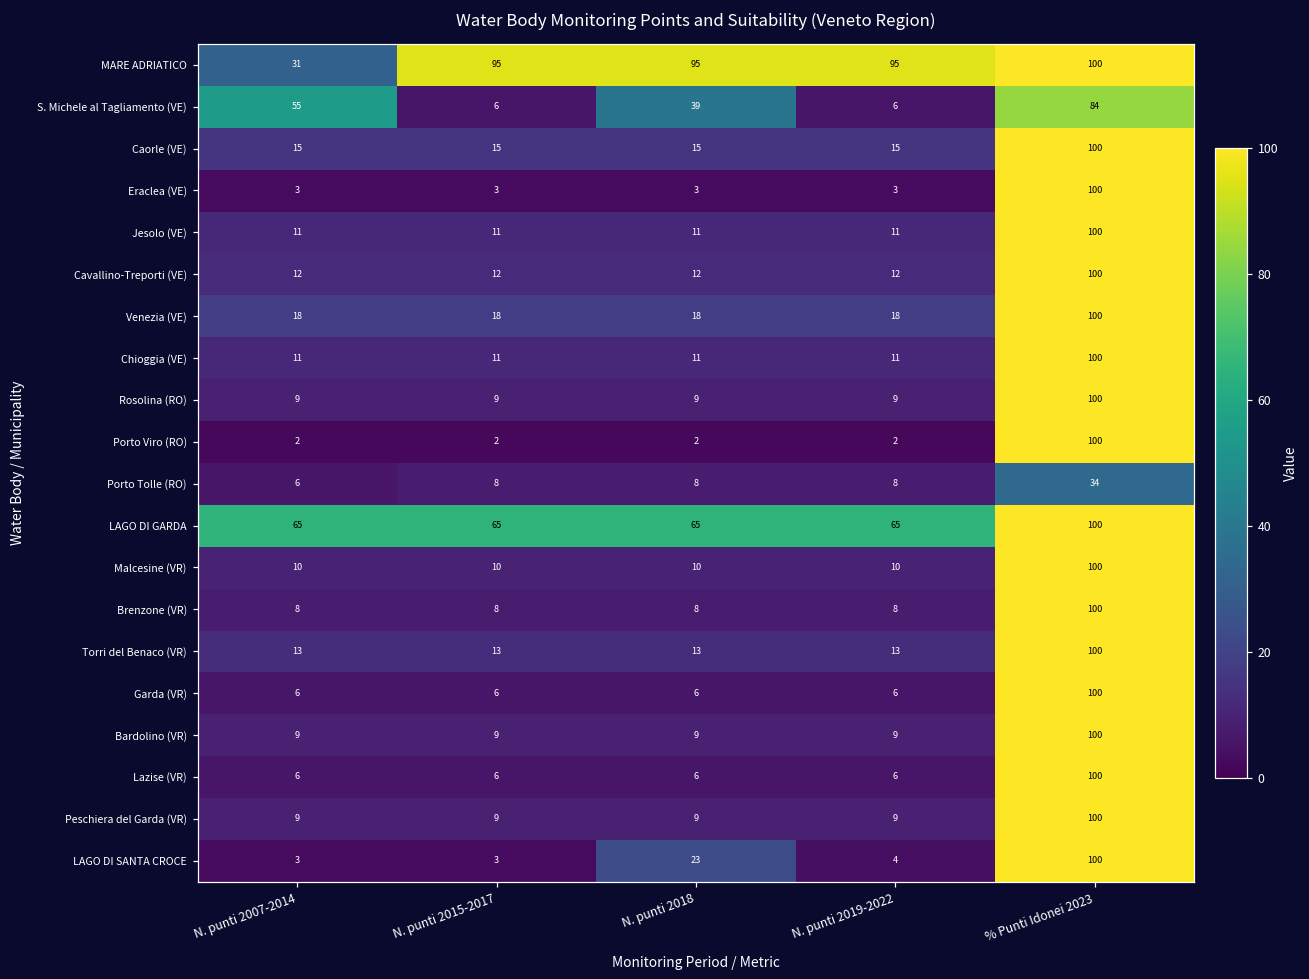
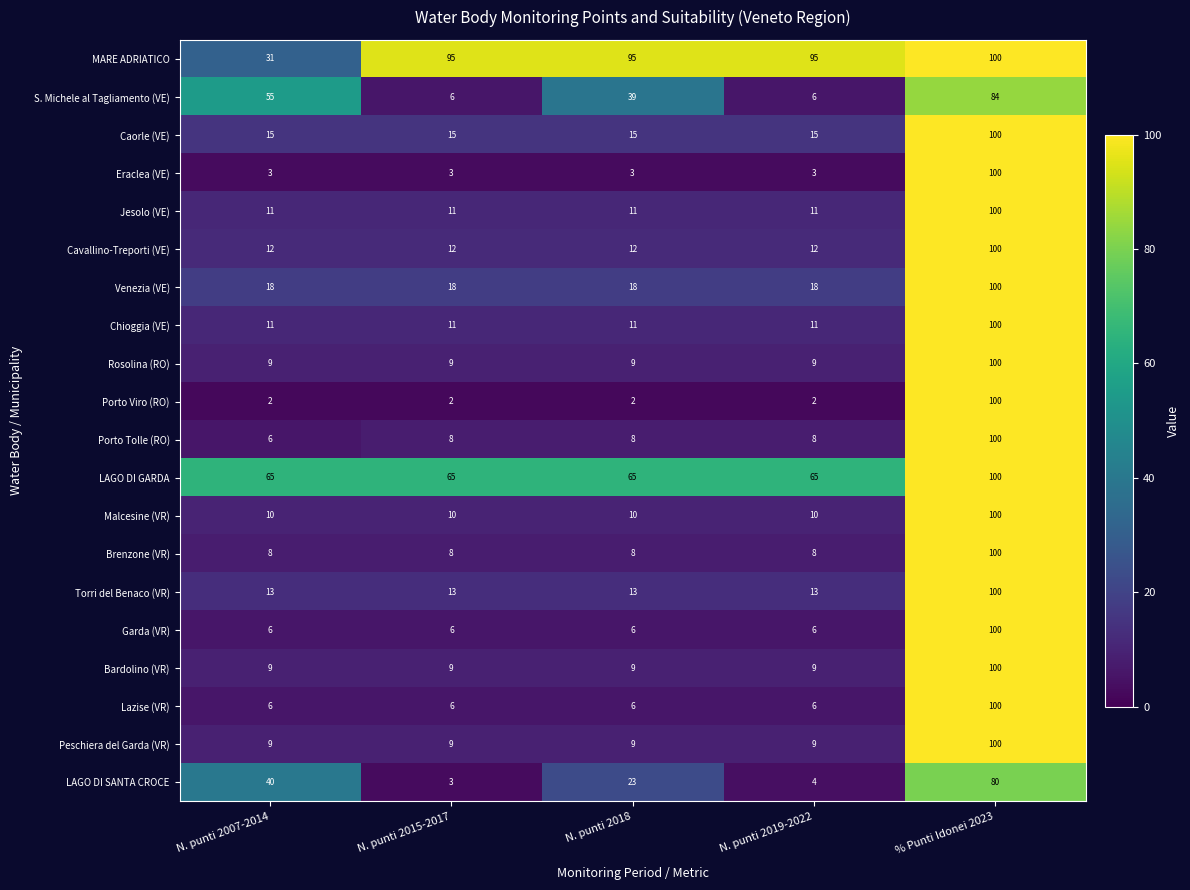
Porto Tolle (RO), % Punti Idonei 2023: 34 -> 100
LAGO DI SANTA CROCE, N. punti 2007-2014: 3 -> 40
LAGO DI SANTA CROCE, % Punti Idonei 2023: 100 -> 80
